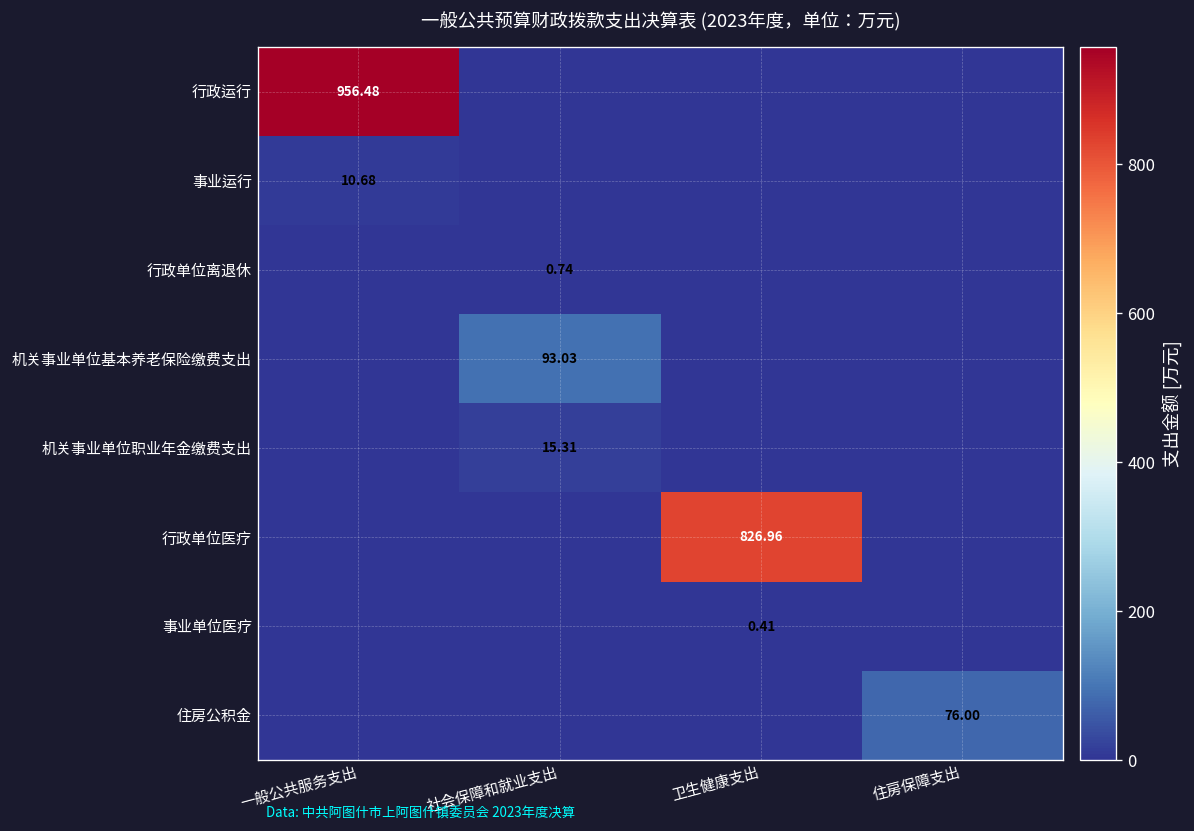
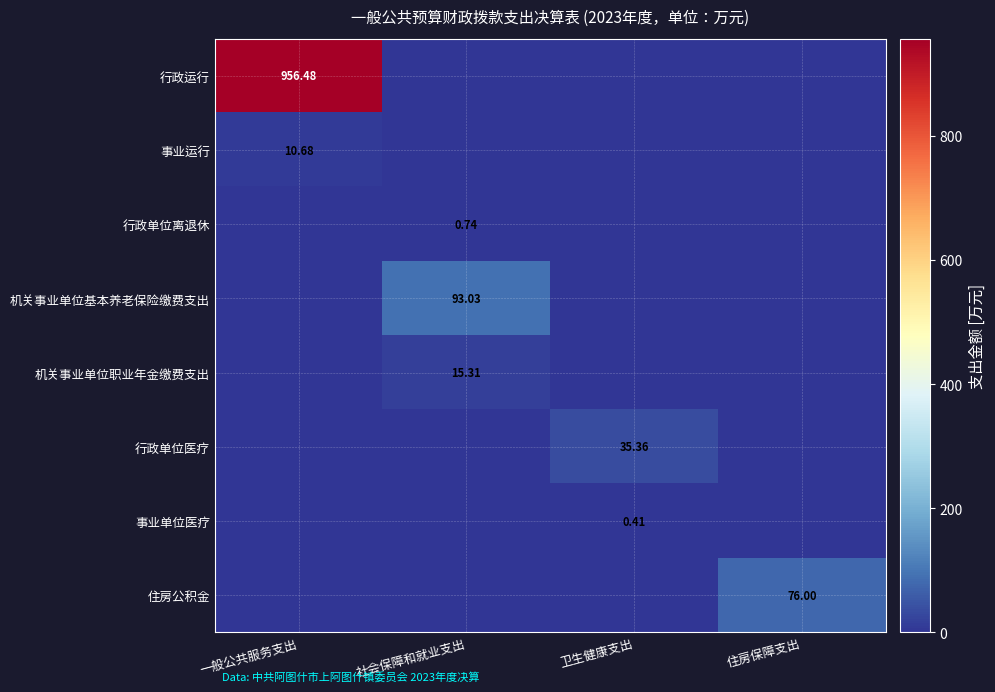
行政单位医疗, 卫生健康支出: 826.96 -> 35.36
